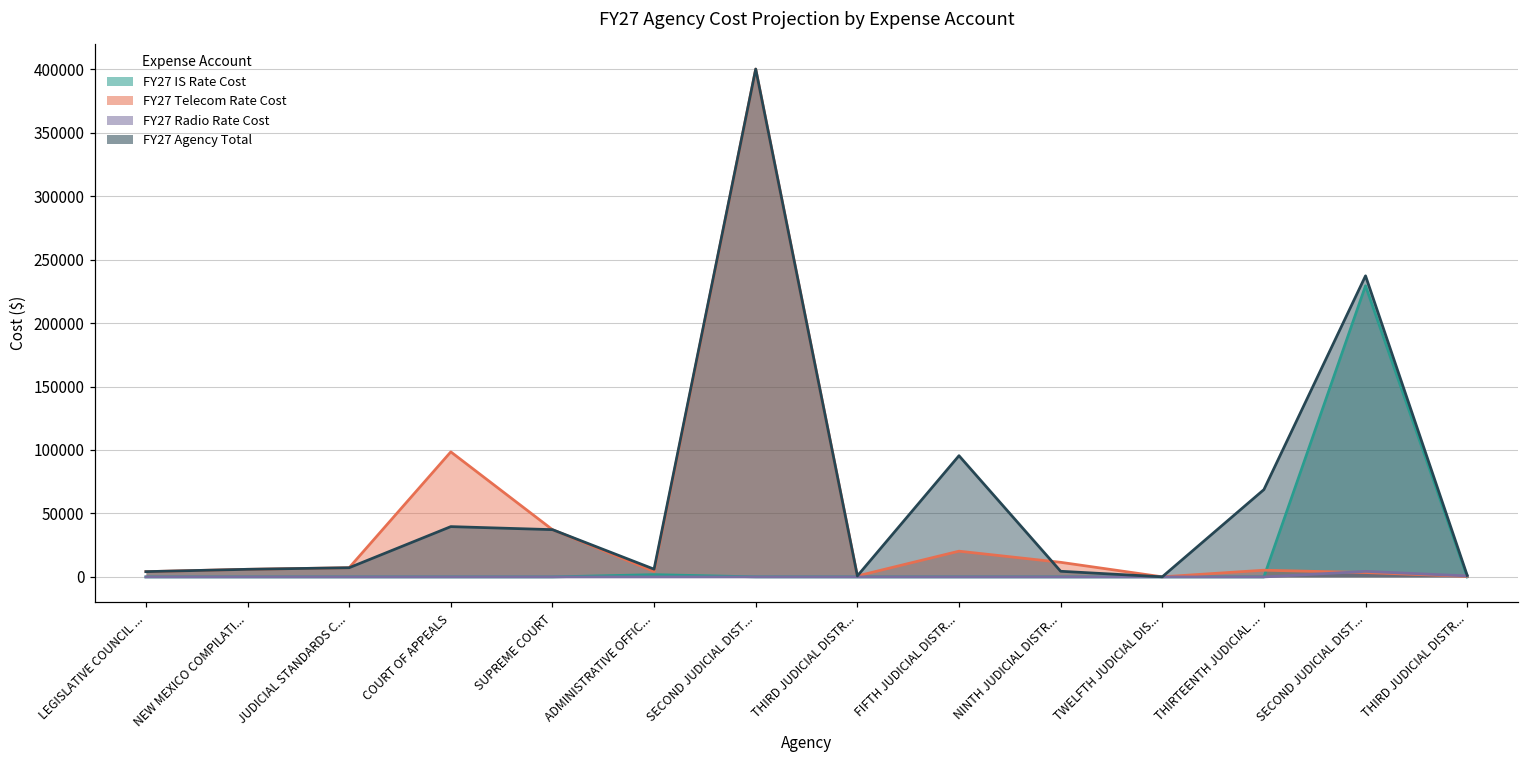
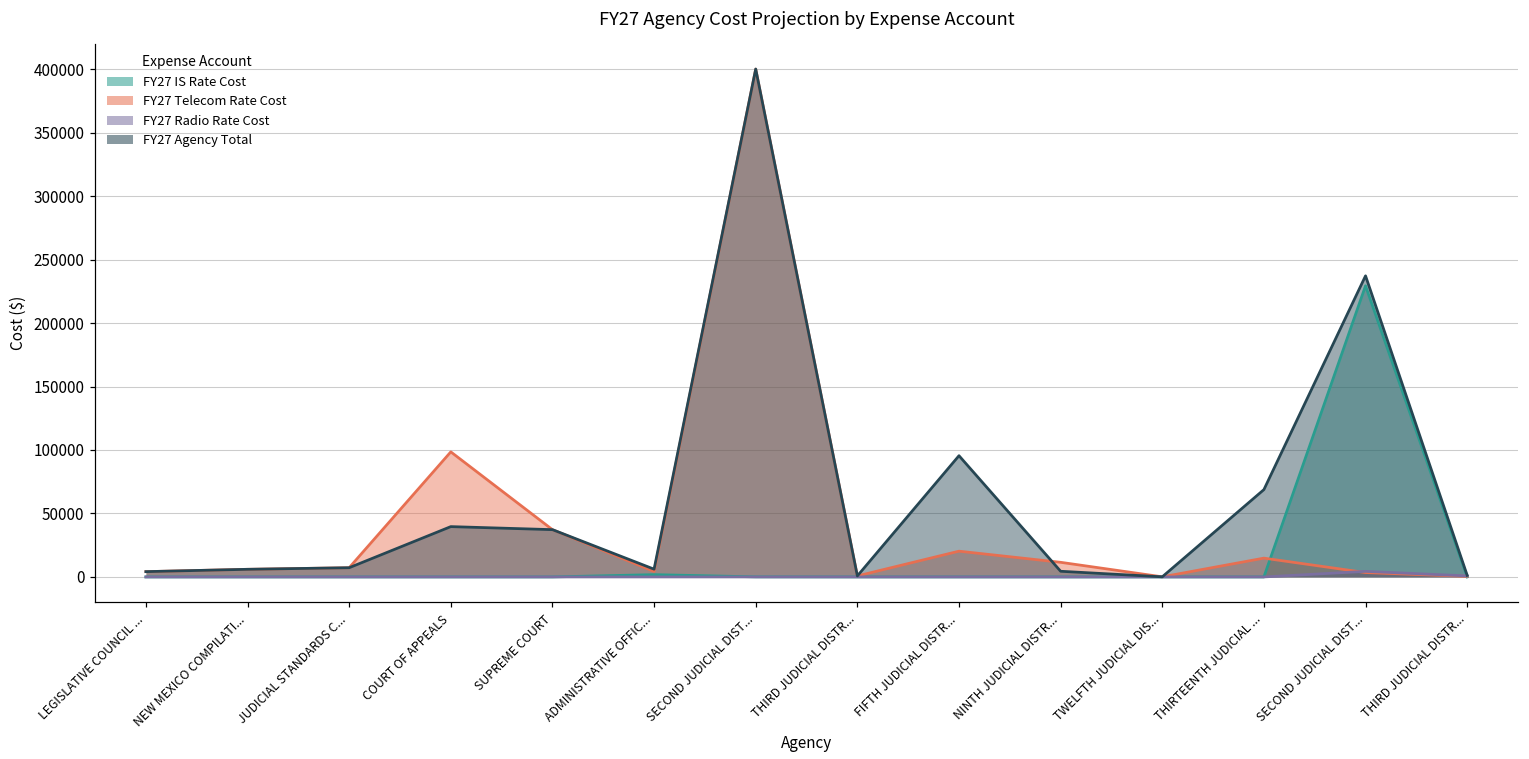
FY27 Telecom Rate Cost, THIRTEENTH JUDICIAL ...: 5000 -> 15000
